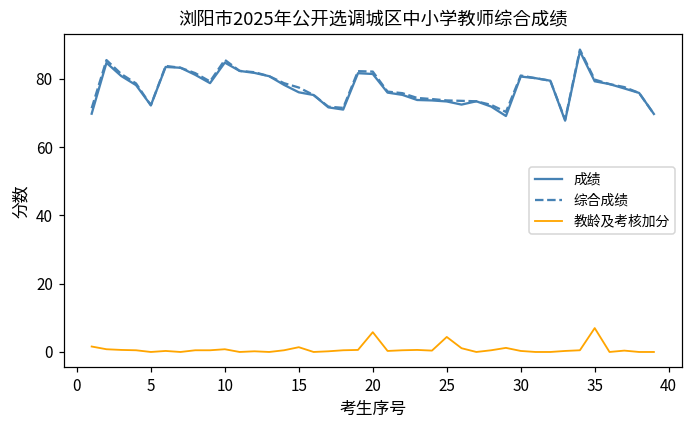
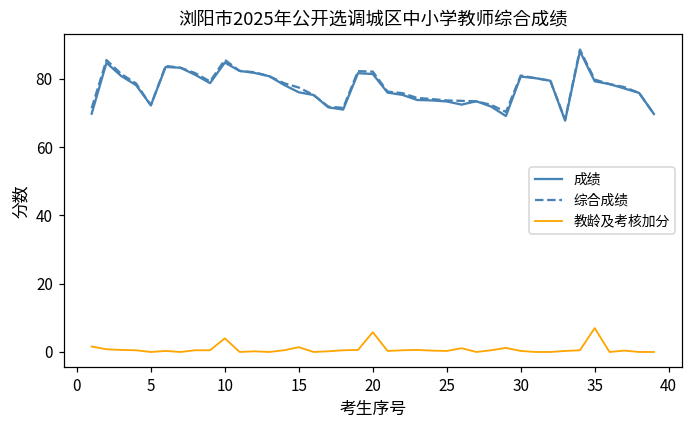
教龄及考核加分, 10: 1 -> 4
教龄及考核加分, 25: 4 -> 0
